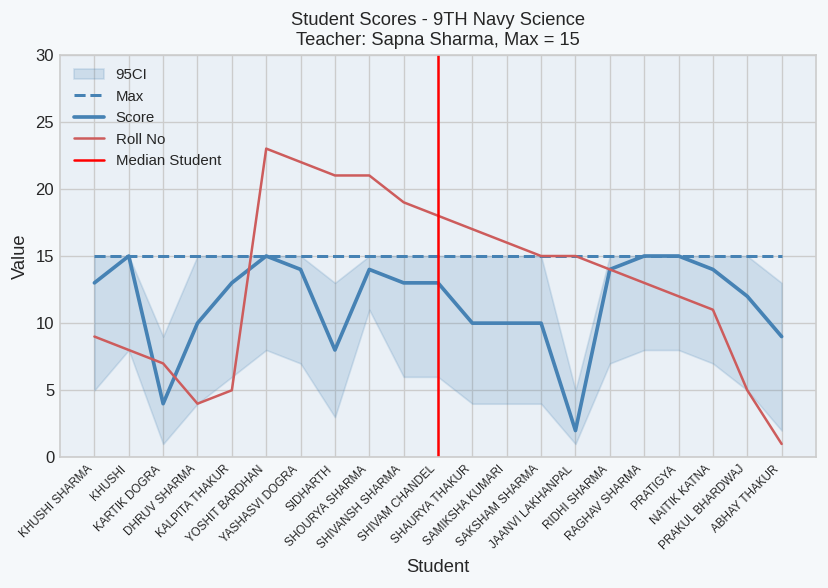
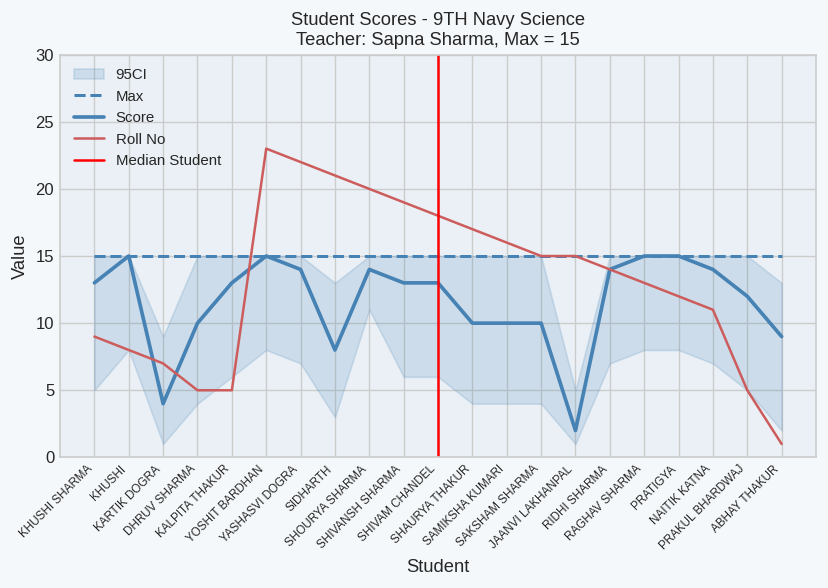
Roll No, DHRUV SHARMA: 4 -> 5
Roll No, SHOURYA SHARMA: 21 -> 20
